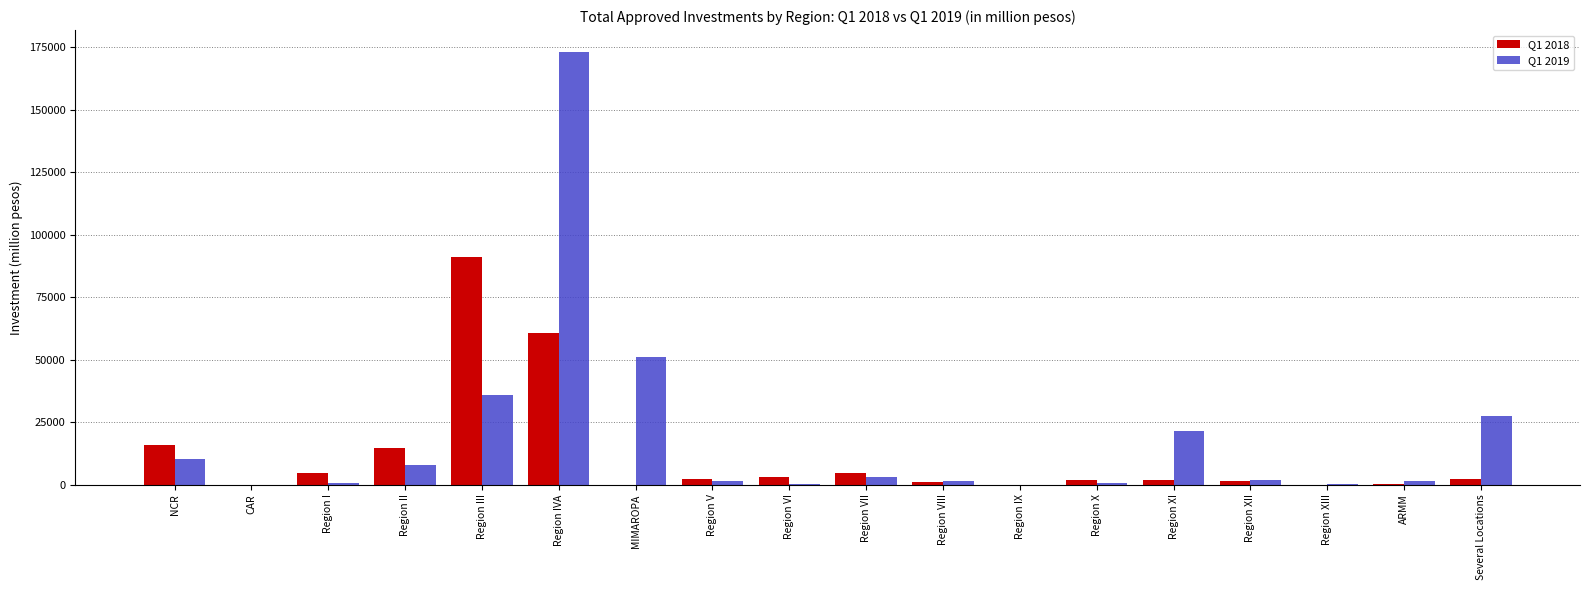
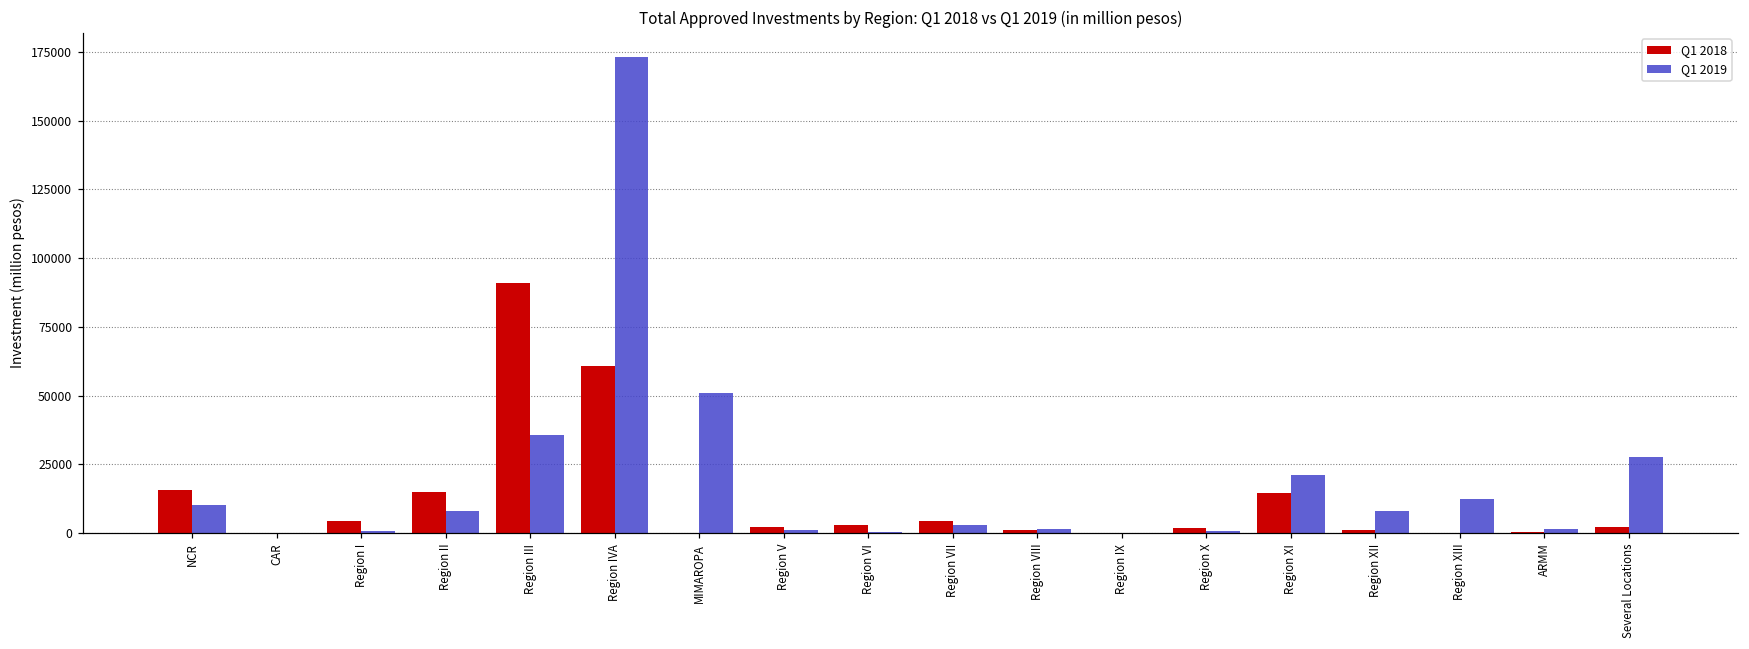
Q1 2018, Region XI: 2000 -> 14000
Q1 2019, Region XII: 2000 -> 8000
Q1 2019, Region XIII: 0 -> 13000
